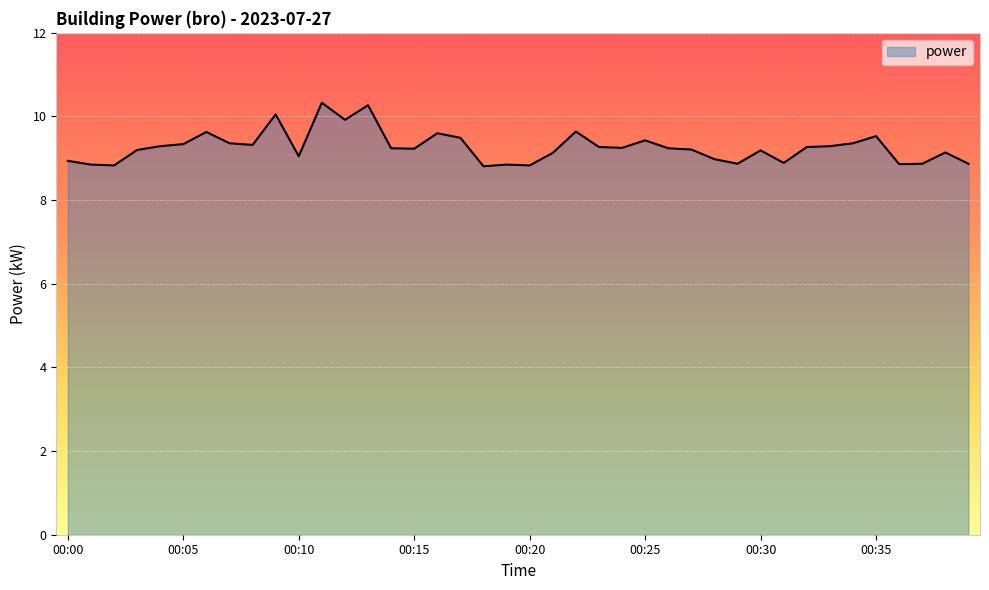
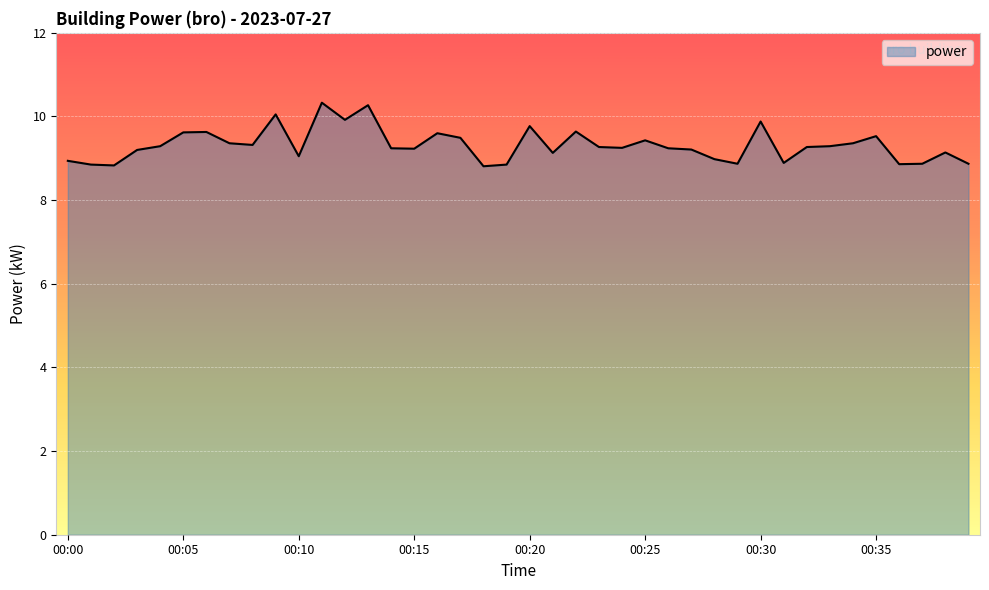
00:05: 9.3 -> 9.6
00:20: 8.8 -> 9.8
00:30: 9.2 -> 9.9
